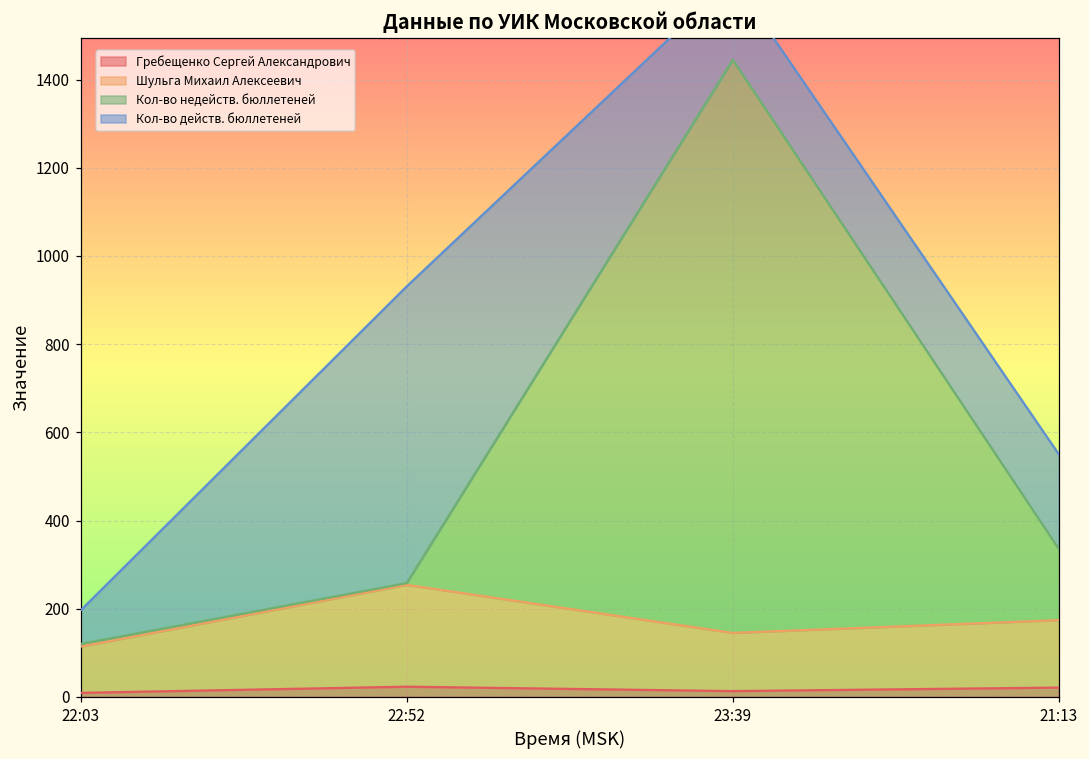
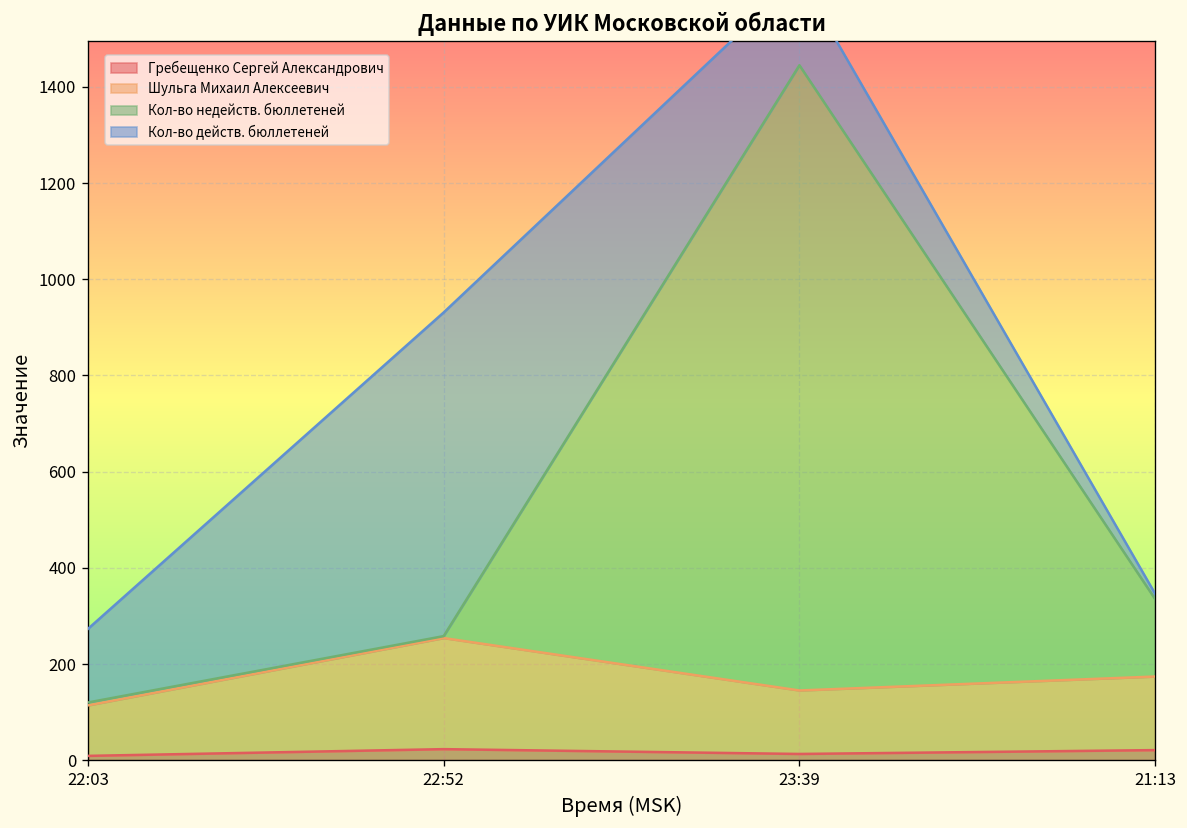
Кол-во действ. бюллетеней, 22:03: 80 -> 150
Кол-во действ. бюллетеней, 21:13: 220 -> 10
